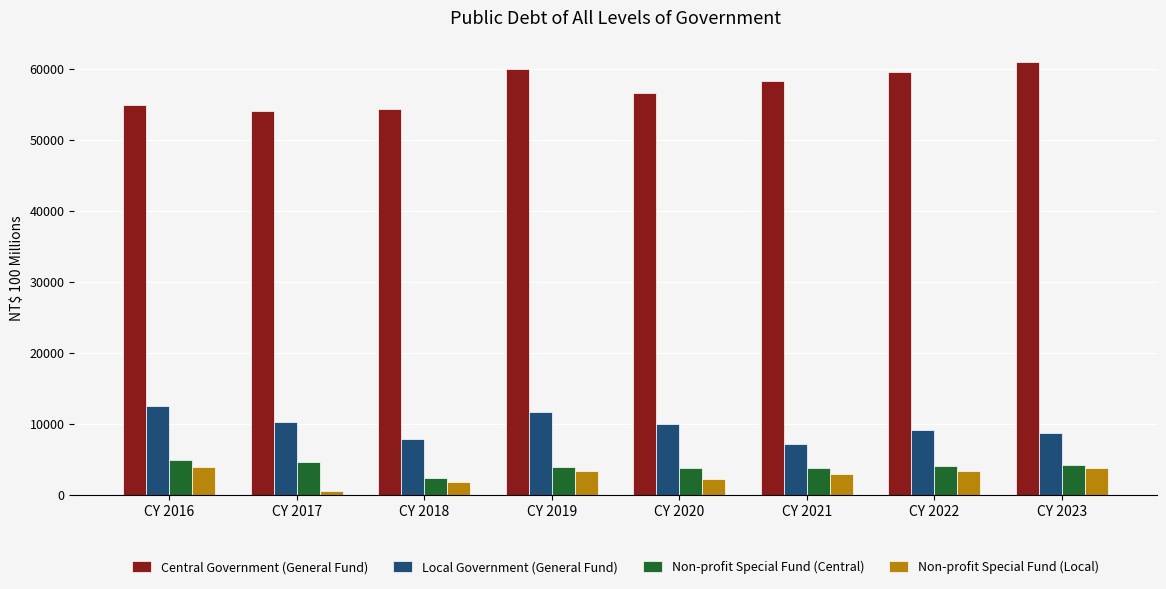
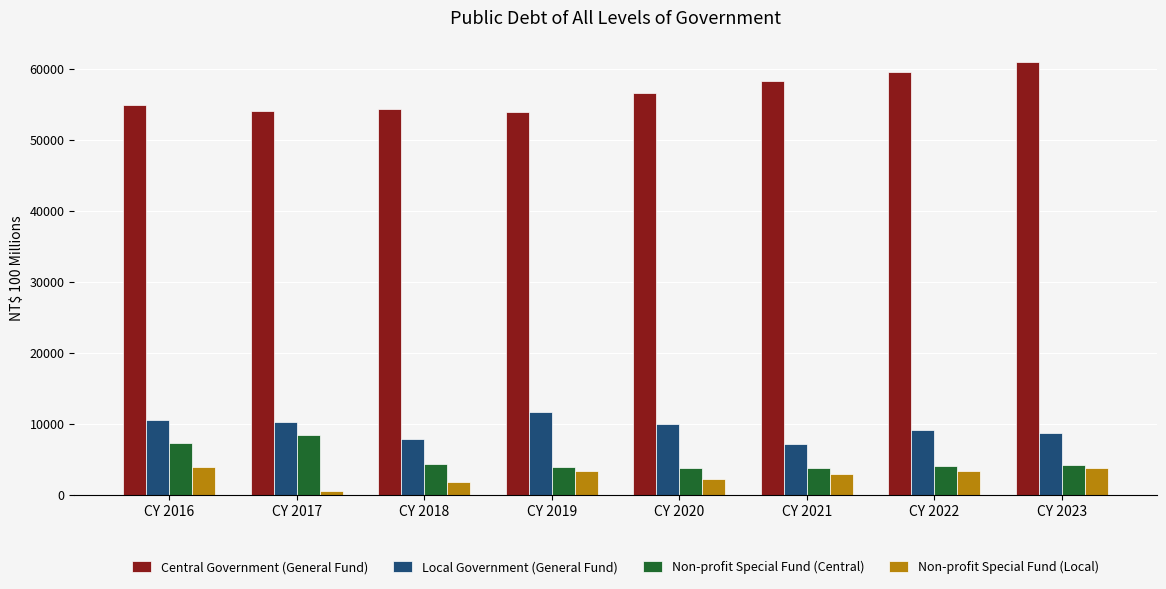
Local Government (General Fund), CY 2016: 13000 -> 11000
Non-profit Special Fund (Central), CY 2016: 5000 -> 7000
Non-profit Special Fund (Central), CY 2017: 5000 -> 8000
Non-profit Special Fund (Central), CY 2018: 2000 -> 4000
Central Government (General Fund), CY 2019: 60000 -> 54000
